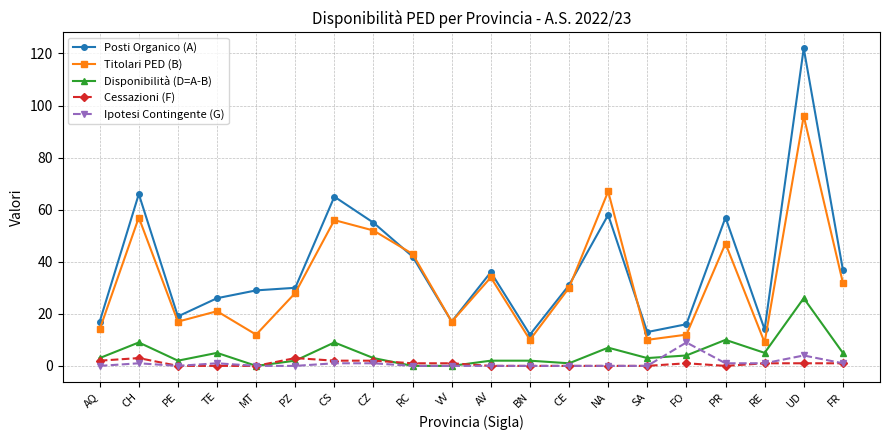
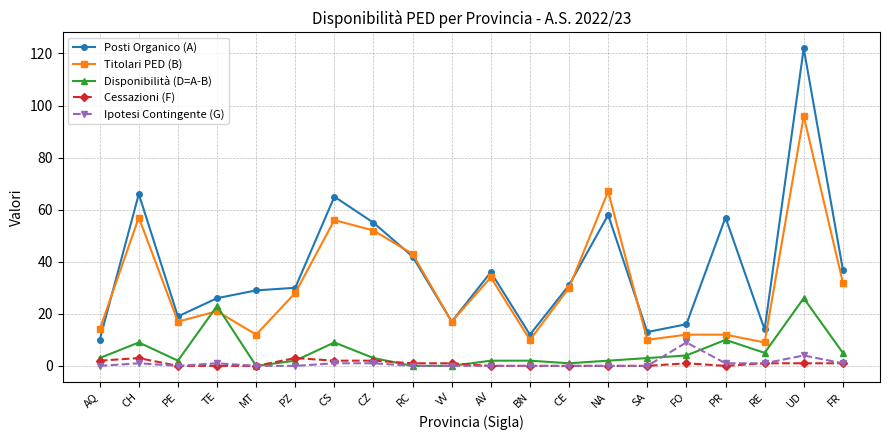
Posti Organico (A), AQ: 17 -> 10
Disponibilità (D=A-B), TE: 5 -> 23
Disponibilità (D=A-B), NA: 7 -> 2
Titolari PED (B), PR: 47 -> 12
